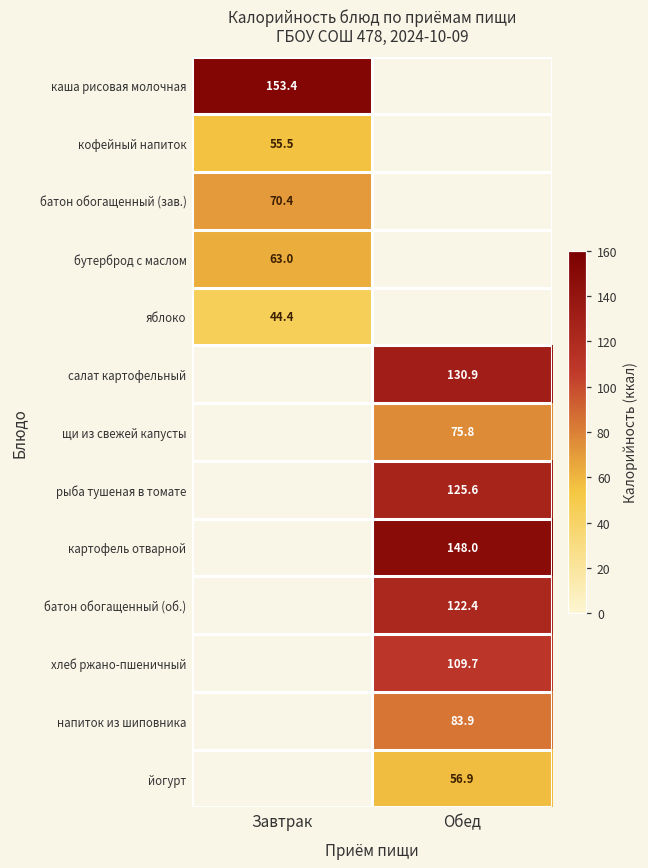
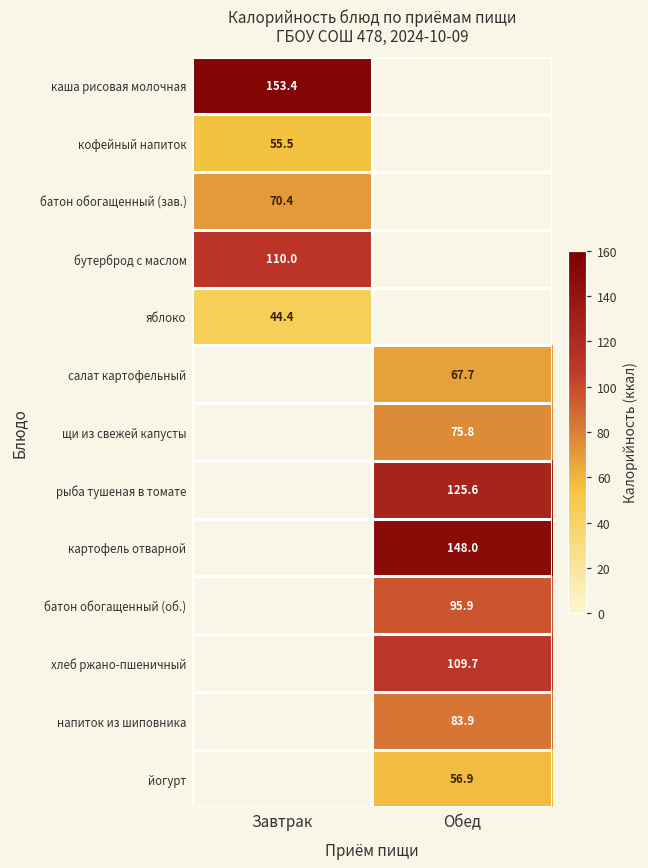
бутерброд с маслом, Завтрак: 63.0 -> 110.0
салат картофельный, Обед: 130.9 -> 67.7
батон обогащенный (об.), Обед: 122.4 -> 95.9
